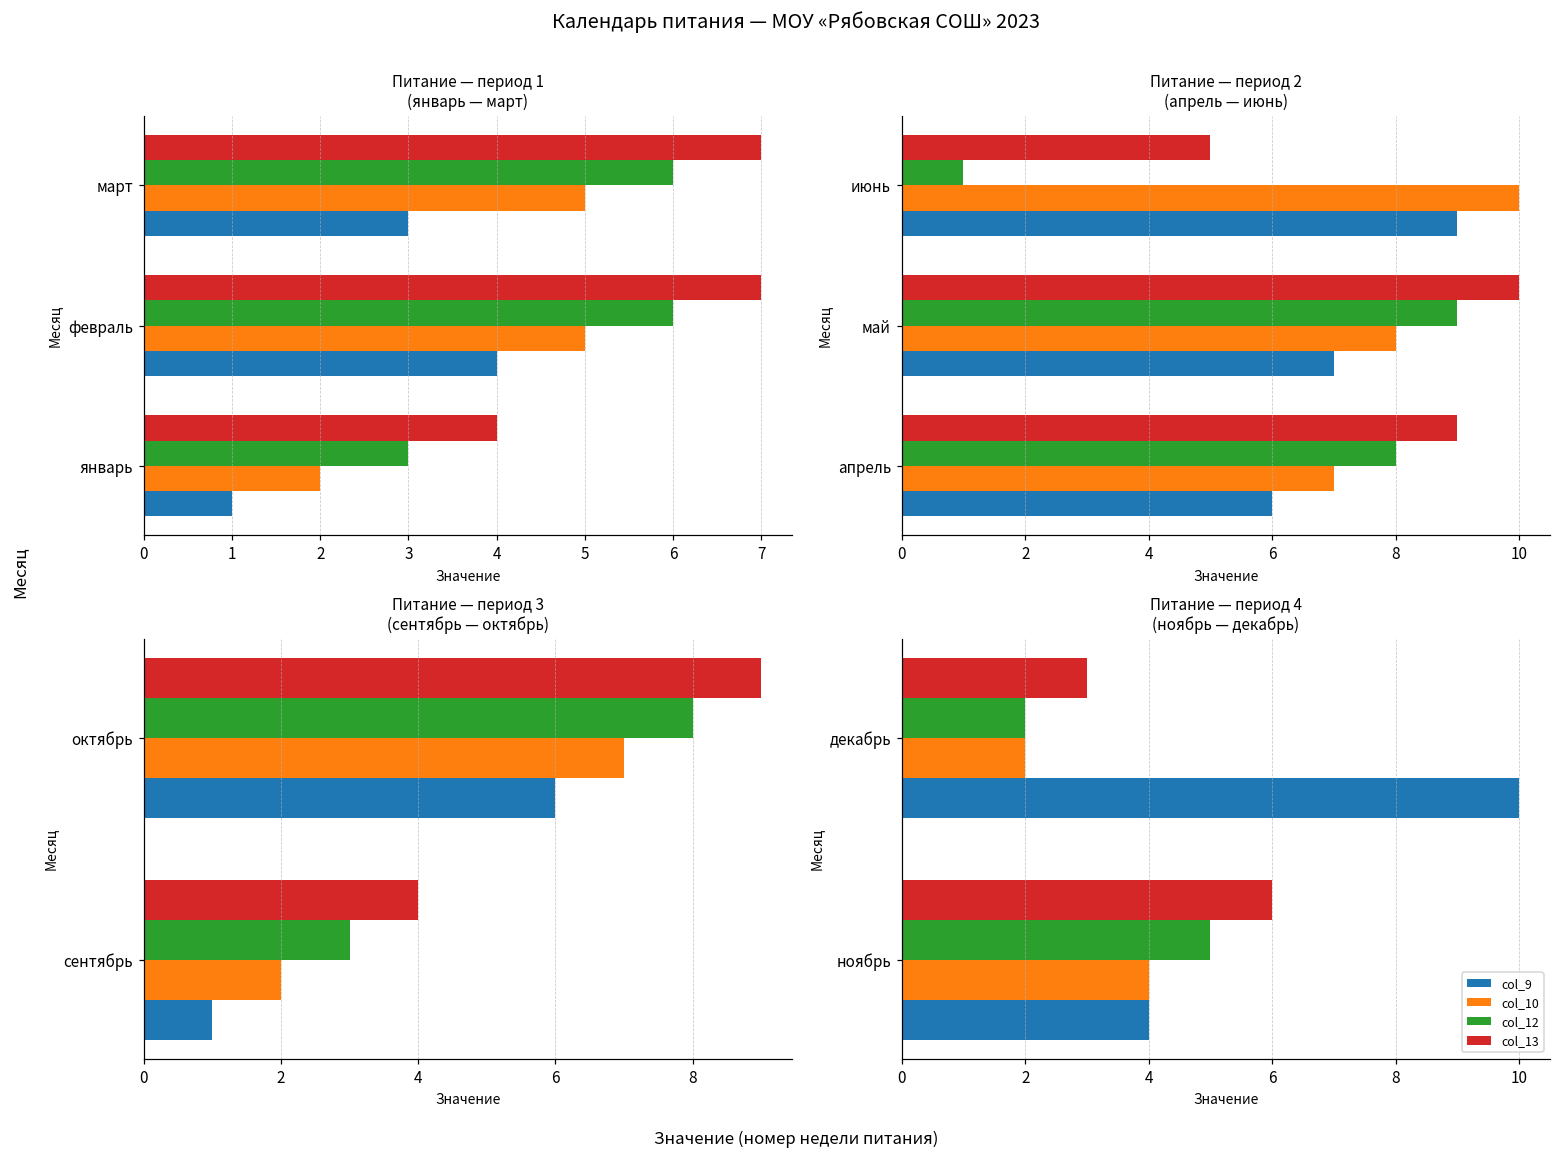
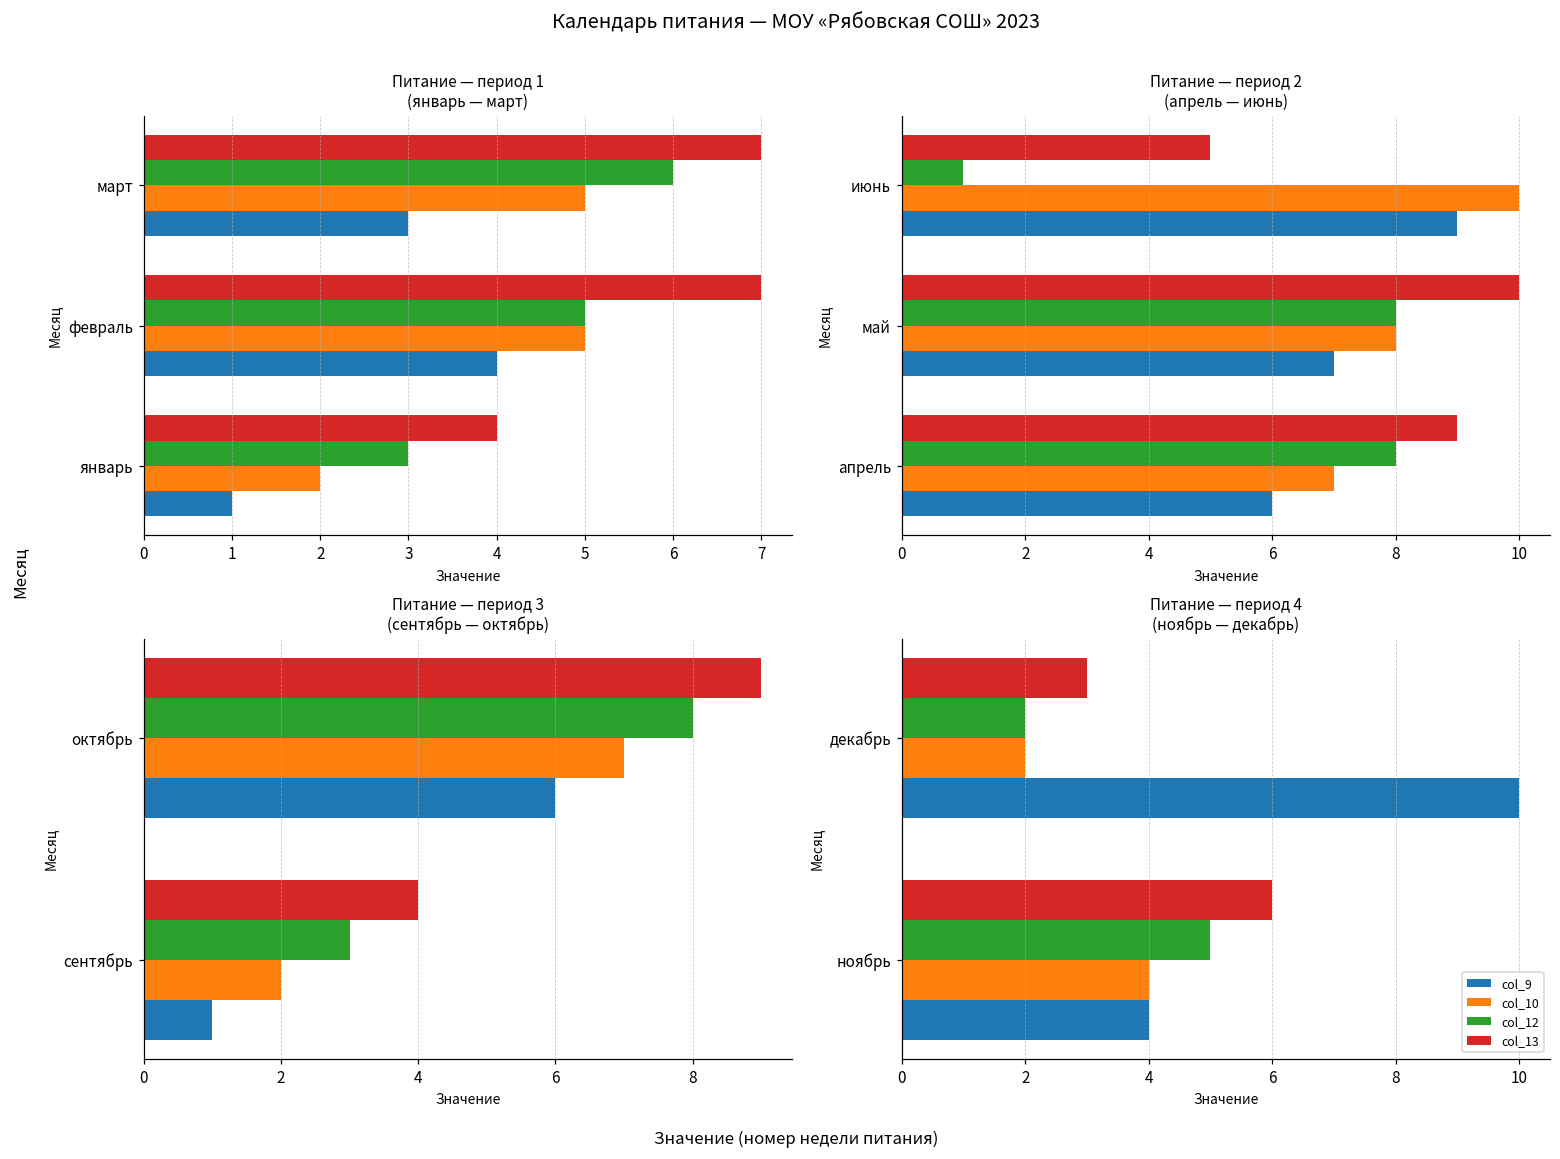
Питание — период 1 (январь — март), col_12, февраль: 6 -> 5
Питание — период 2 (апрель — июнь), col_12, май: 9 -> 8
